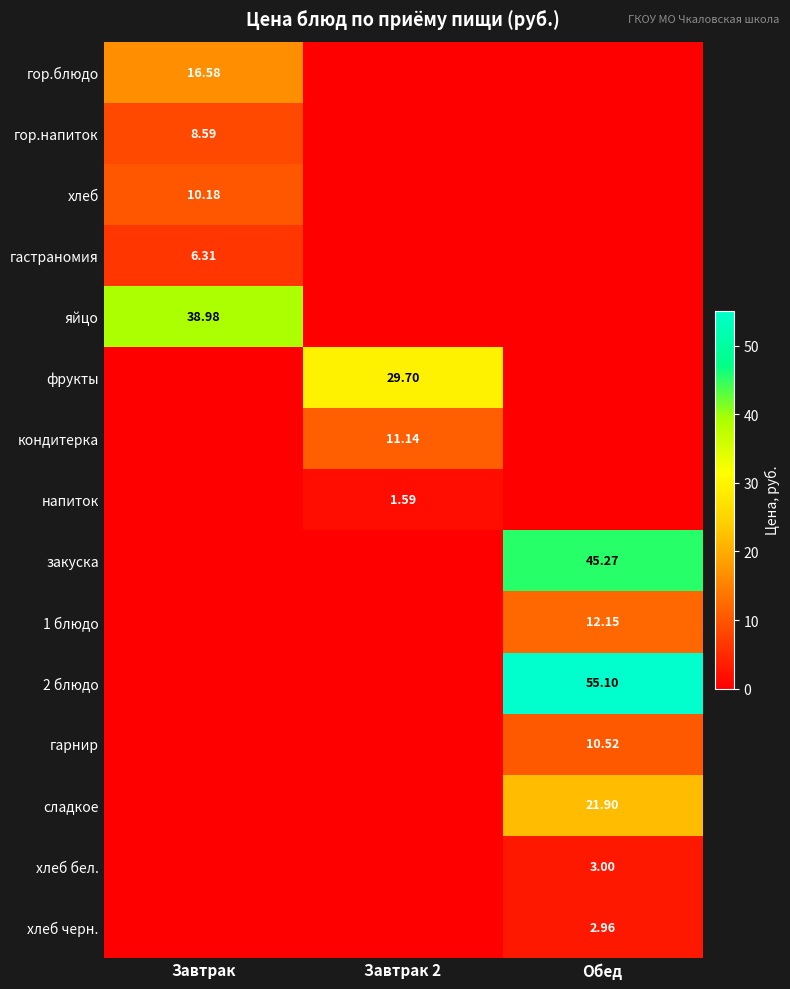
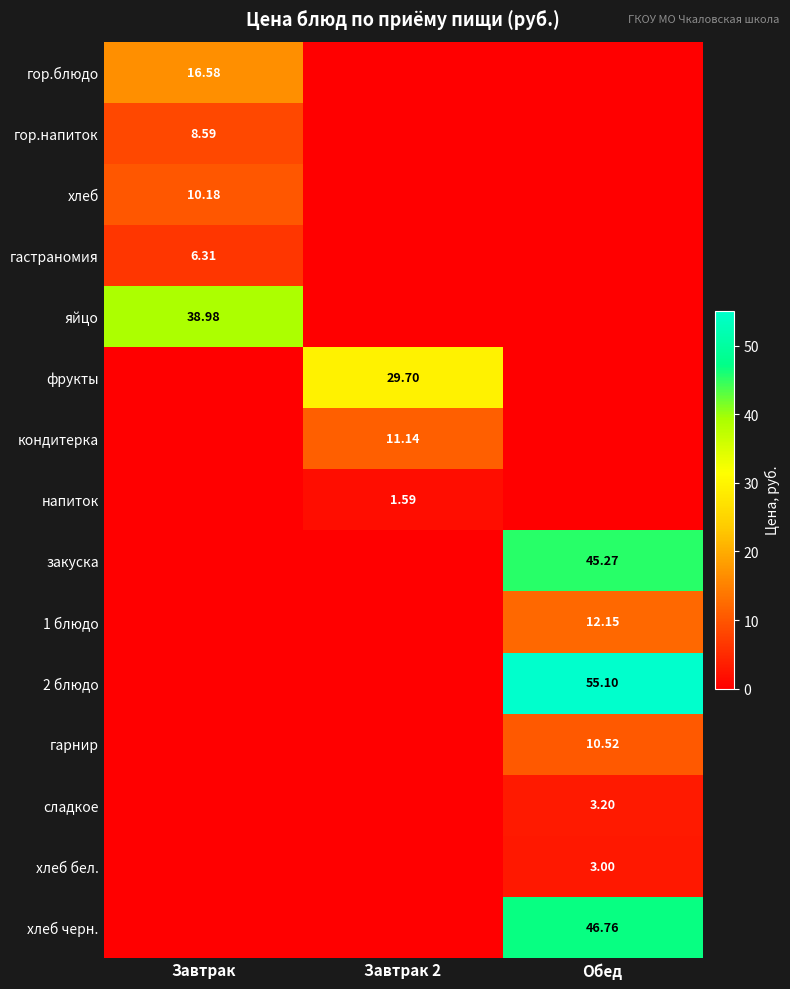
сладкое, Обед: 21.90 -> 3.20
хлеб черн., Обед: 2.96 -> 46.76
